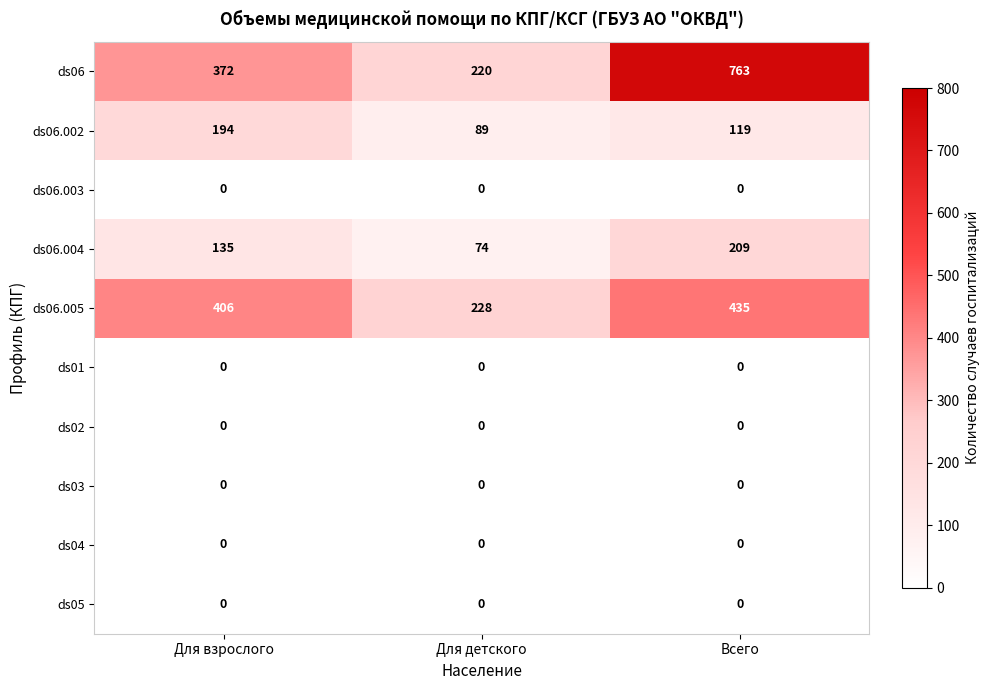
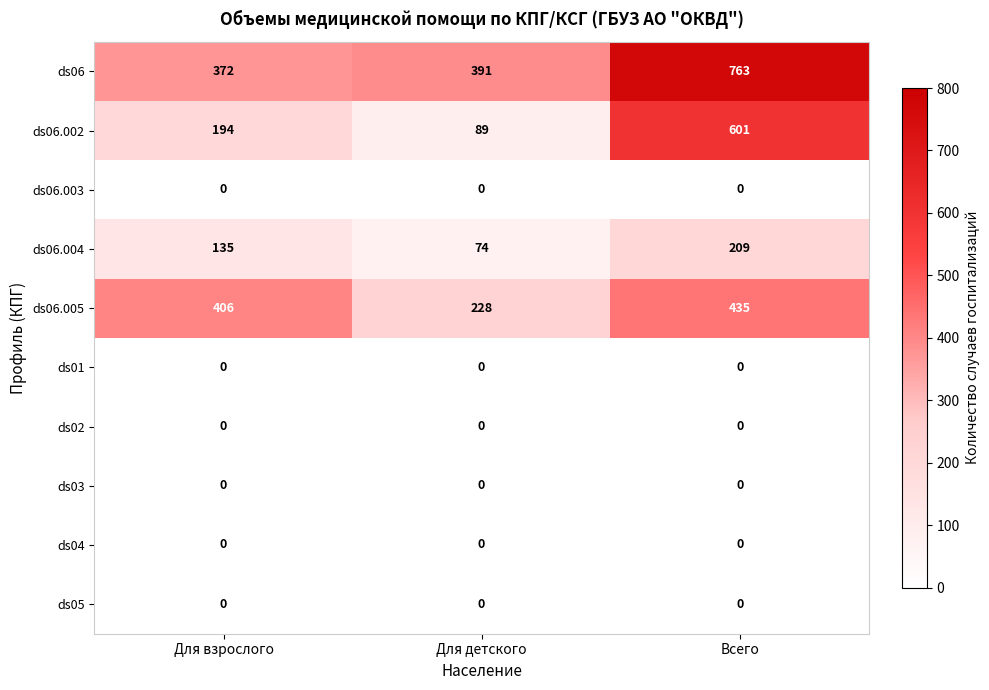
ds06, Для детского: 220 -> 391
ds06.002, Всего: 119 -> 601
